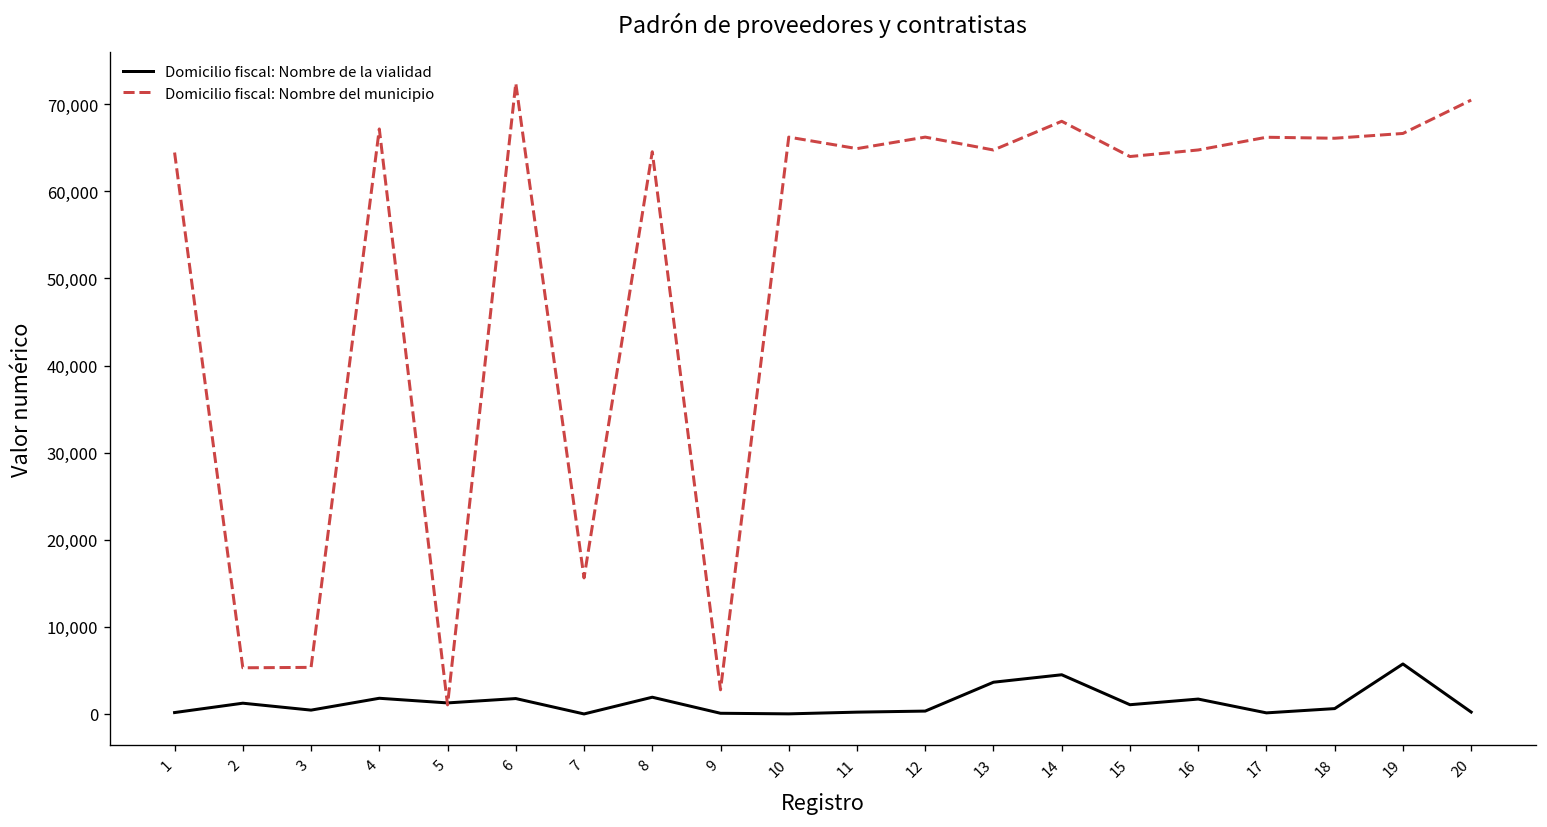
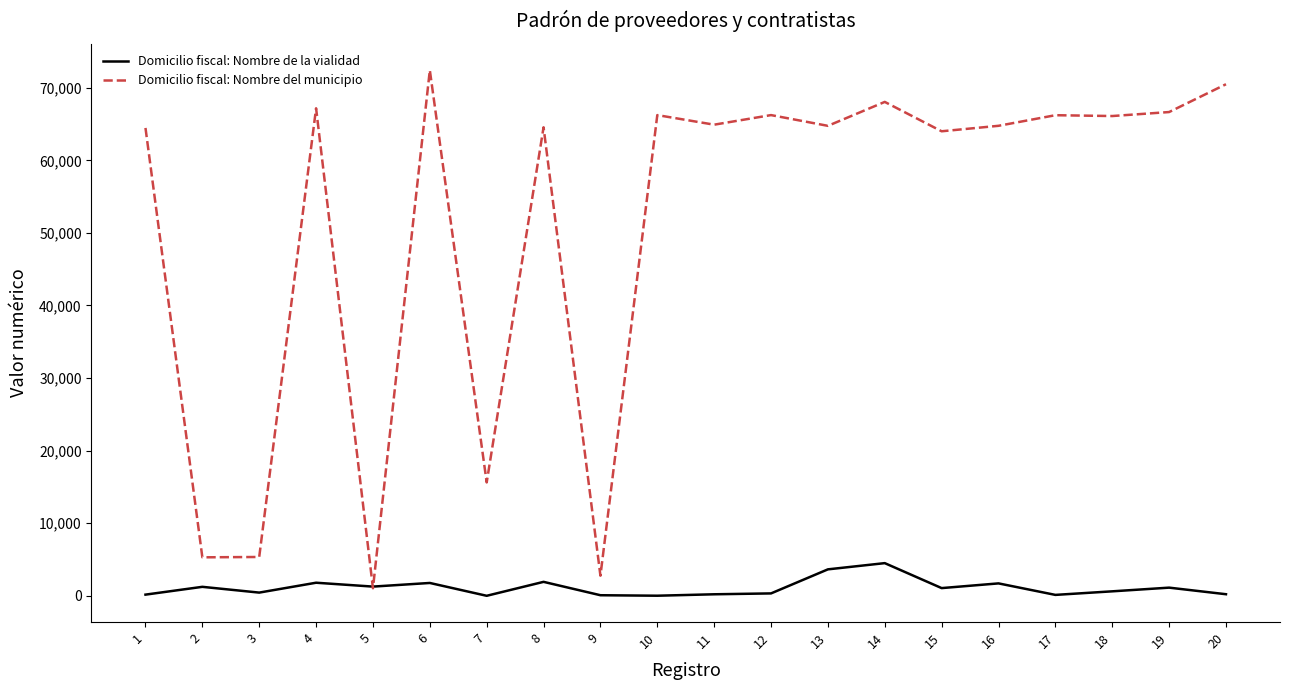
Domicilio fiscal: Nombre de la vialidad, 19: 6,000 -> 1,000
